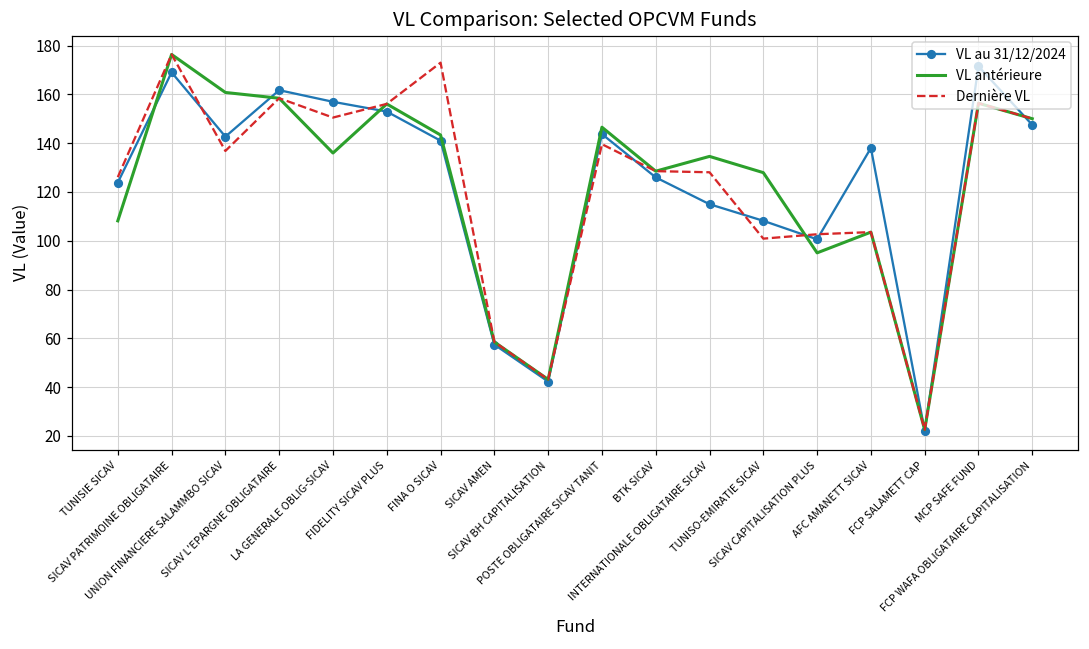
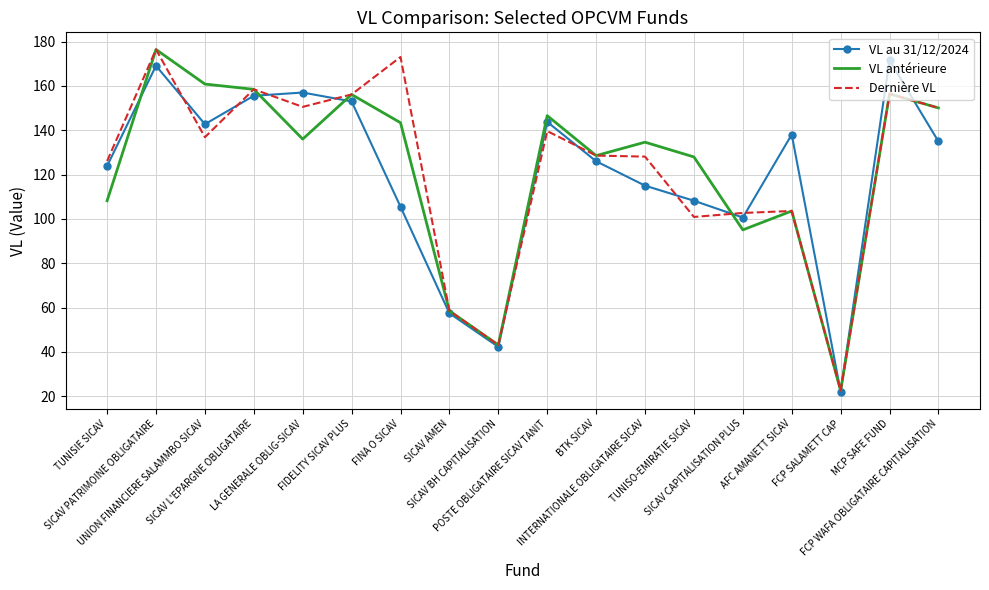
VL au 31/12/2024, SICAV L'EPARGNE OBLIGATAIRE: 162 -> 156
VL au 31/12/2024, FINA O SICAV: 141 -> 105
VL au 31/12/2024, FCP WAFA OBLIGATAIRE CAPITALISATION: 148 -> 135
